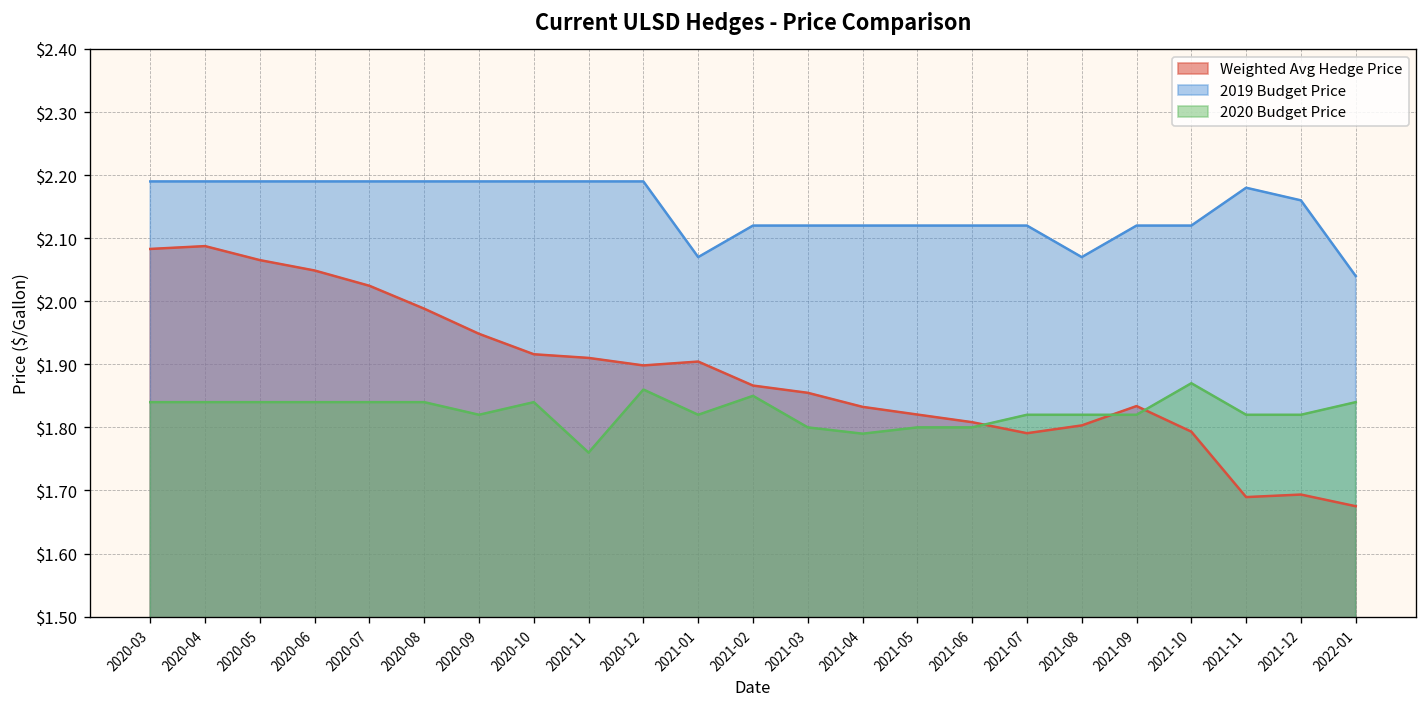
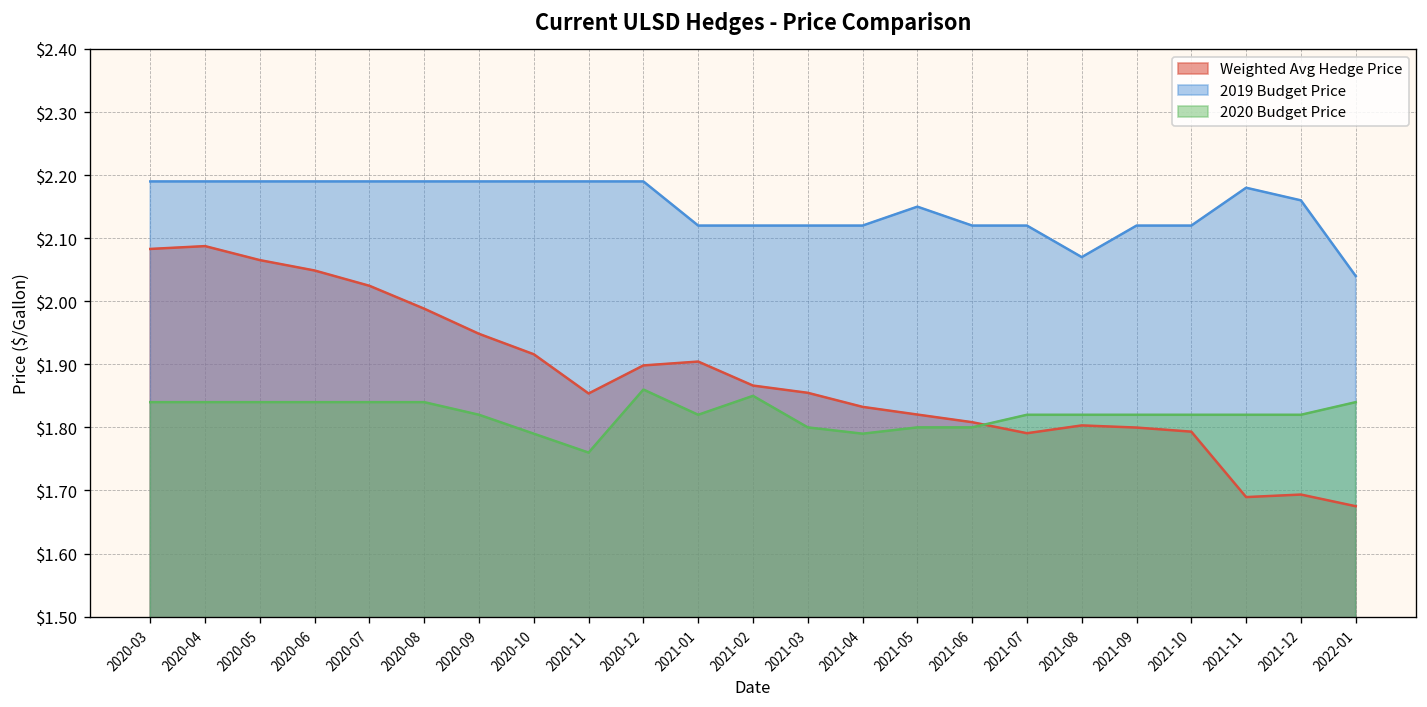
2020 Budget Price, 2020-10: $1.84 -> $1.79
Weighted Avg Hedge Price, 2020-11: $1.91 -> $1.85
2019 Budget Price, 2021-01: $2.07 -> $2.12
2019 Budget Price, 2021-05: $2.12 -> $2.15
Weighted Avg Hedge Price, 2021-09: $1.83 -> $1.80
2020 Budget Price, 2021-10: $1.87 -> $1.82
